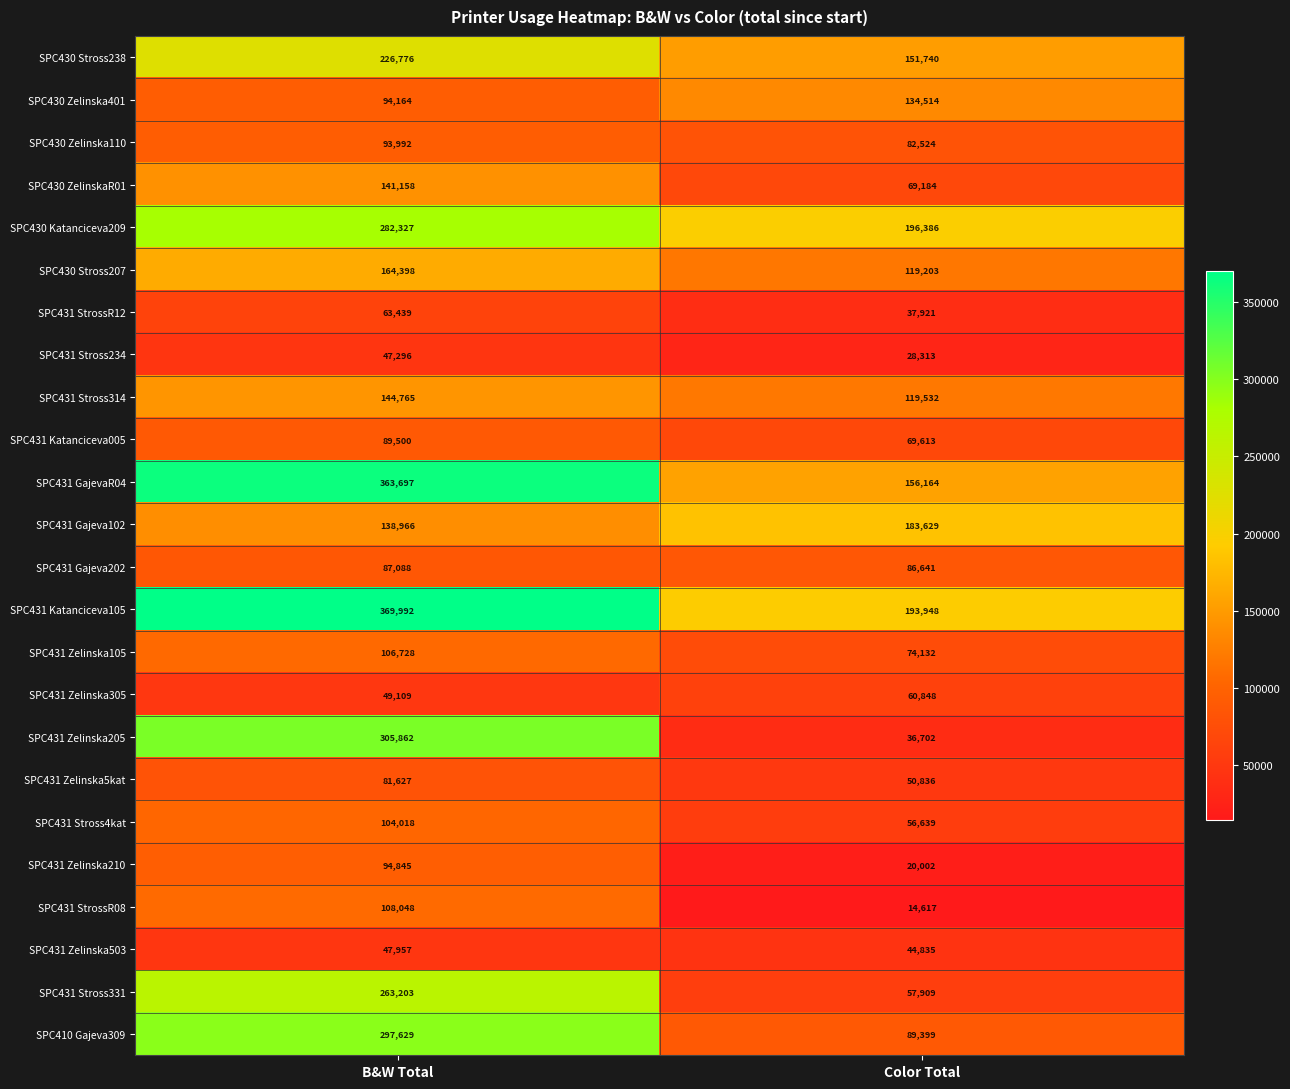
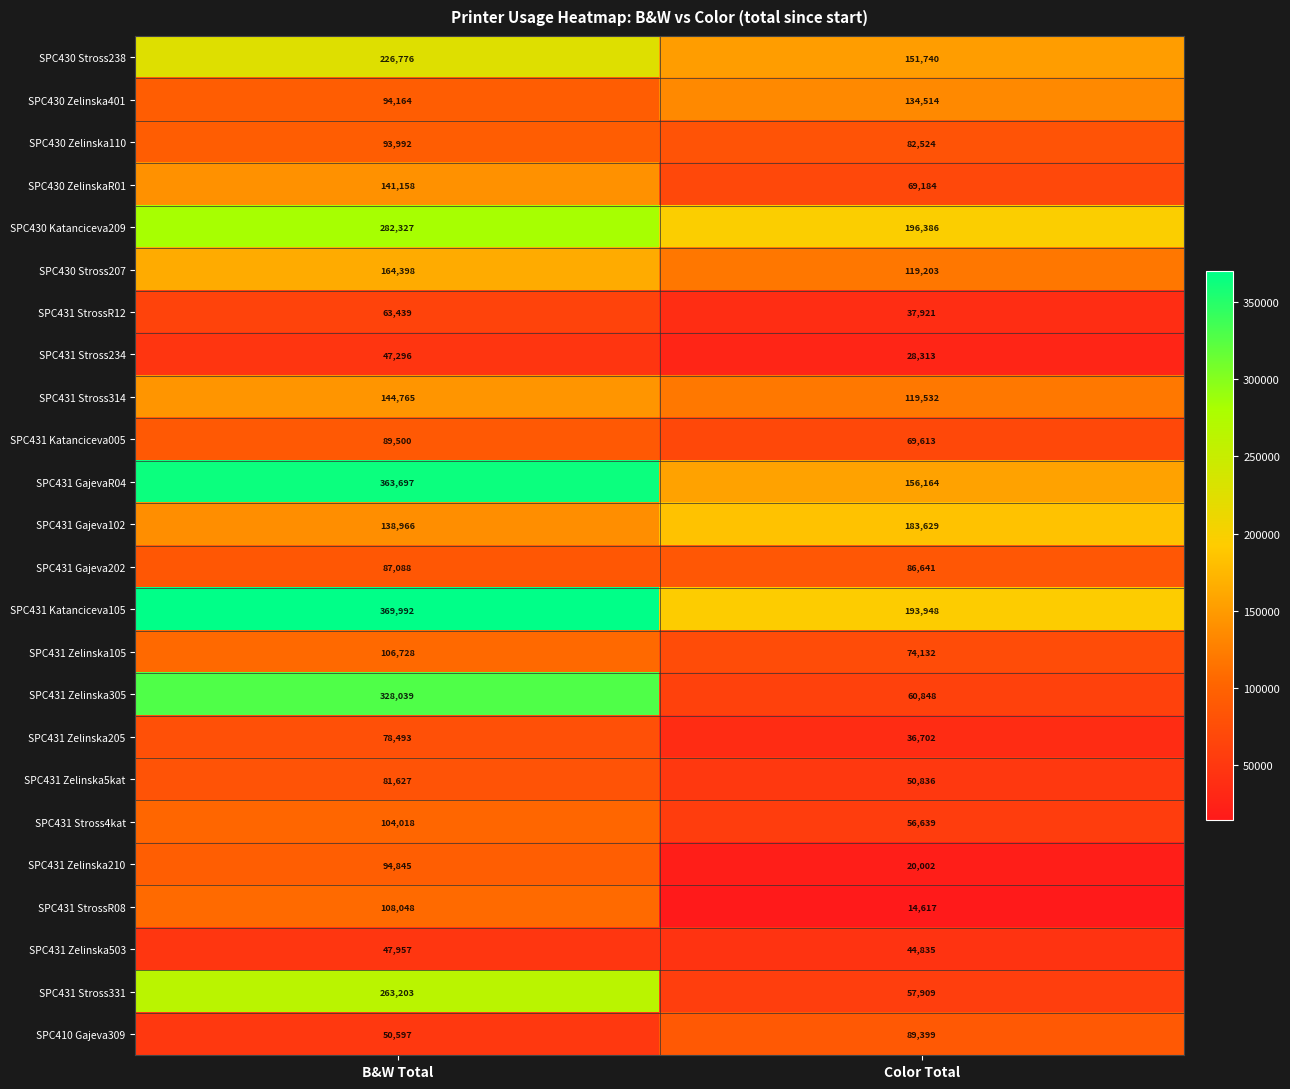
SPC431 Zelinska305, B&W Total: 49,109 -> 328,039
SPC431 Zelinska205, B&W Total: 305,862 -> 78,493
SPC410 Gajeva309, B&W Total: 297,629 -> 50,597
